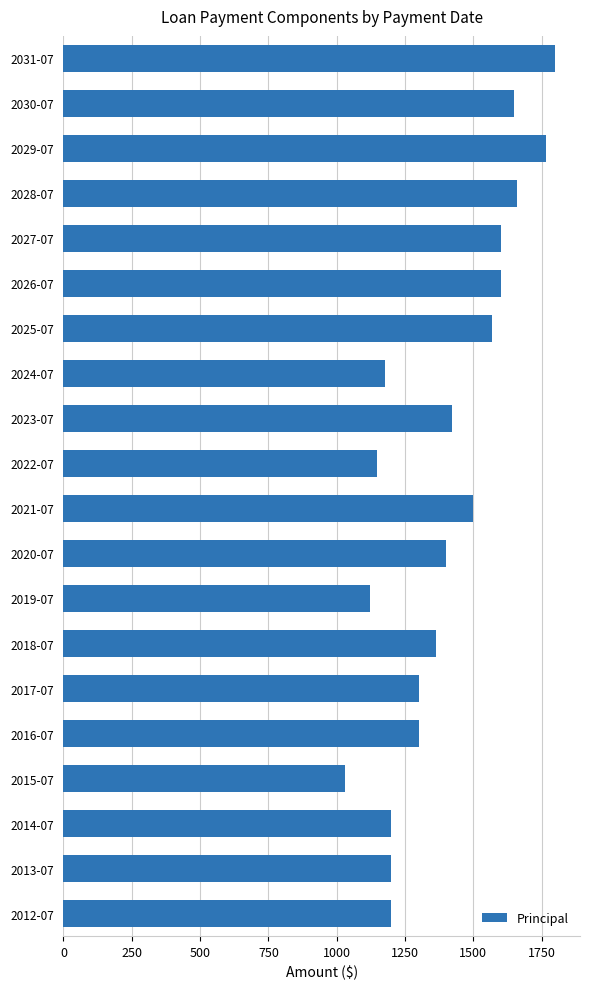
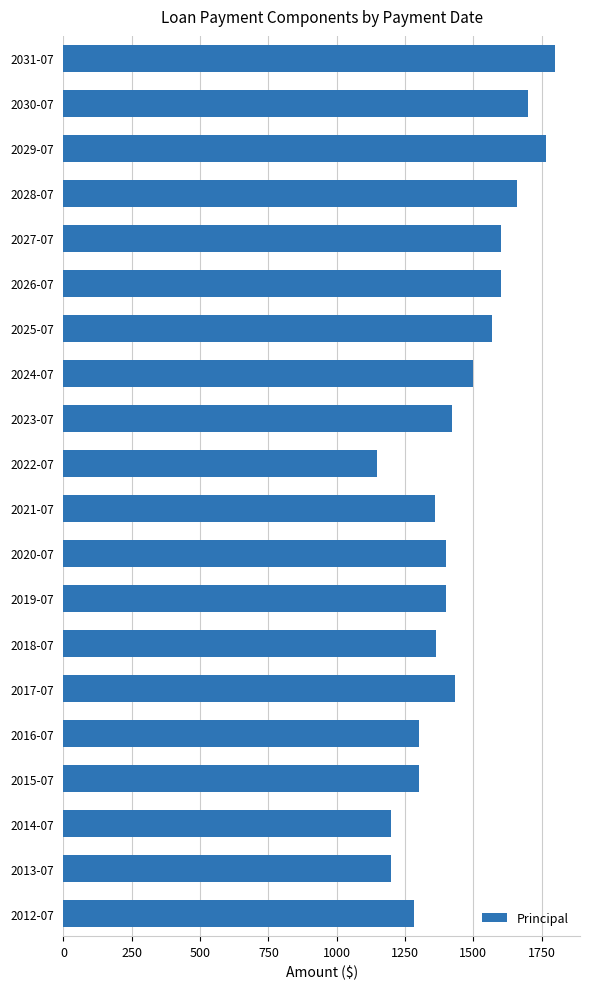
2030-07: 1650 -> 1700
2024-07: 1180 -> 1500
2021-07: 1500 -> 1360
2019-07: 1120 -> 1400
2017-07: 1300 -> 1430
2015-07: 1030 -> 1300
2012-07: 1200 -> 1280
